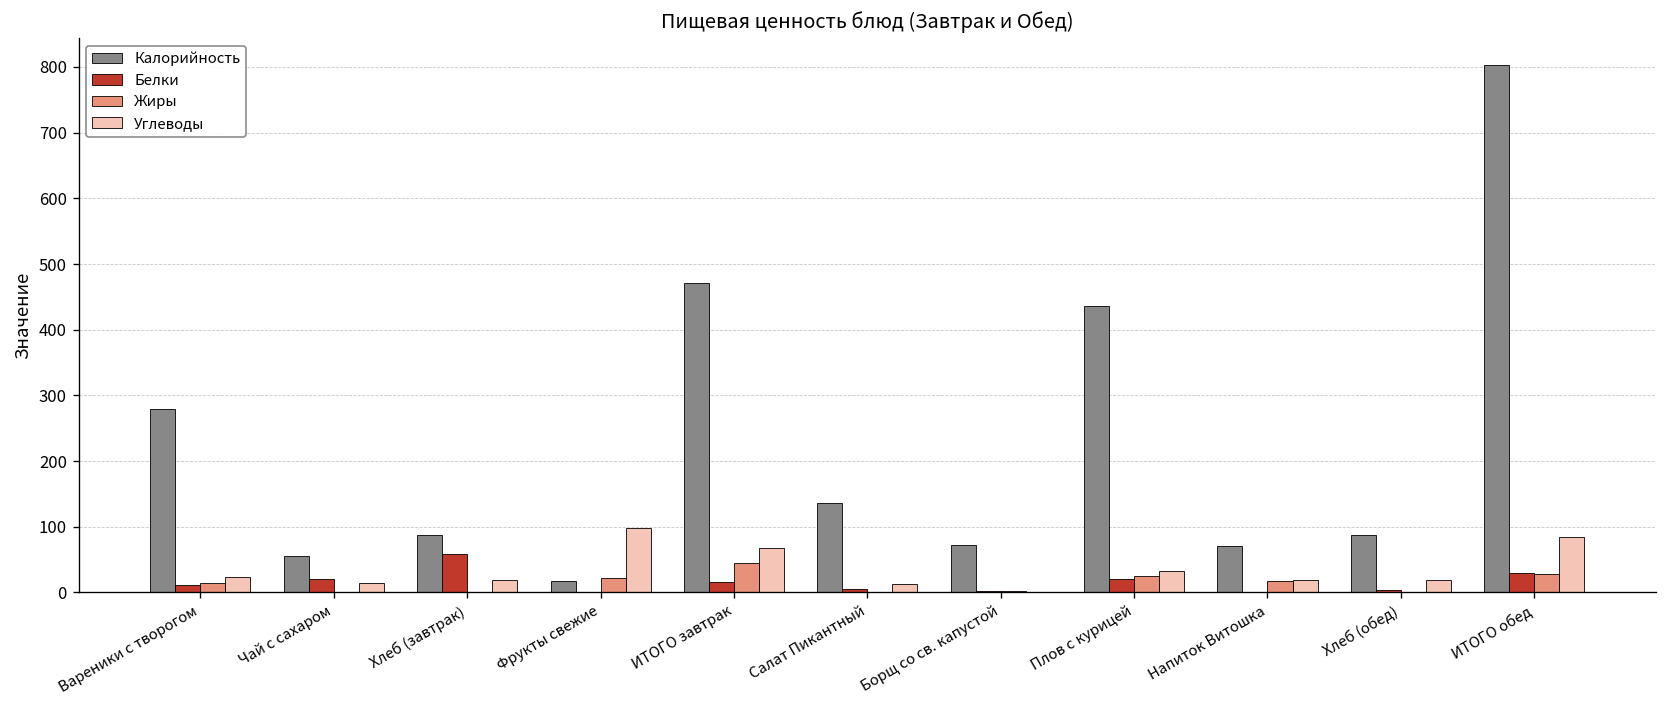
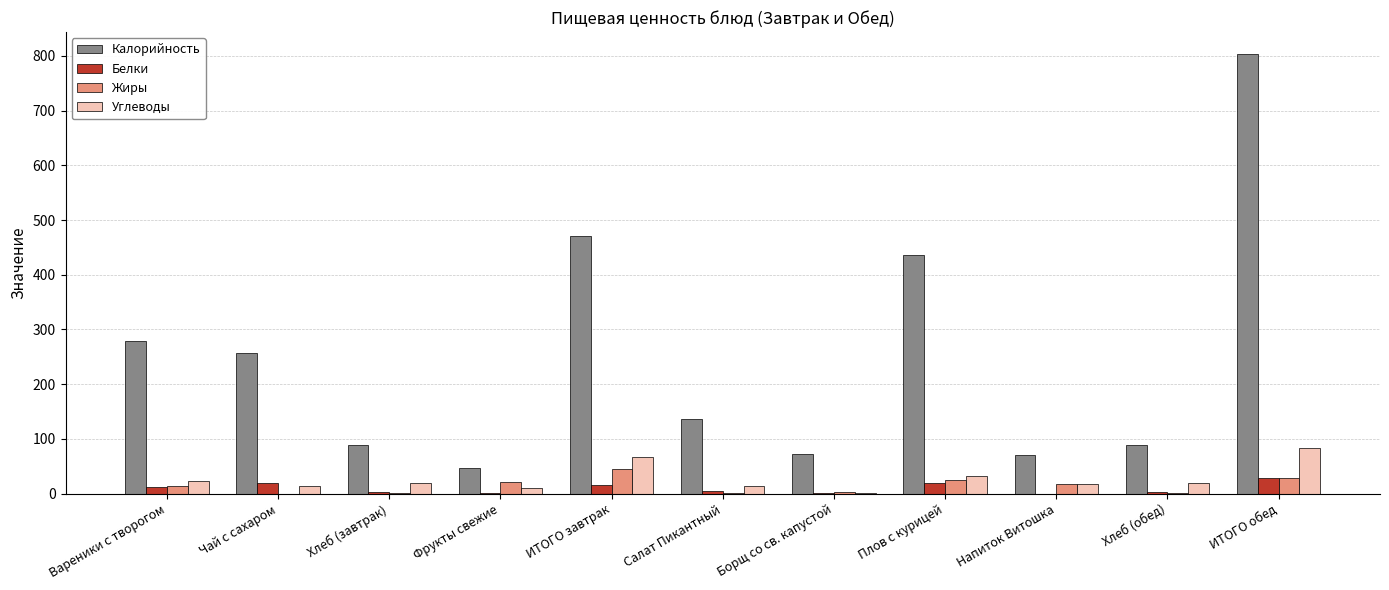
Калорийность, Чай с сахаром: 60 -> 260
Белки, Хлеб (завтрак): 60 -> 0
Калорийность, Фрукты свежие: 20 -> 50
Углеводы, Фрукты свежие: 100 -> 10
